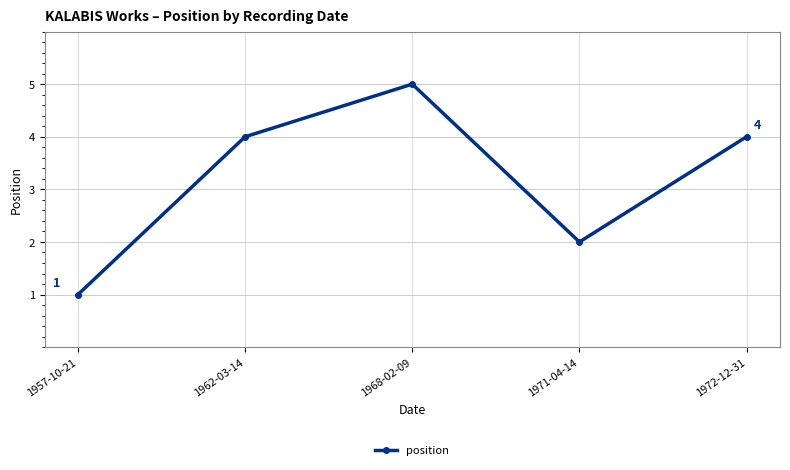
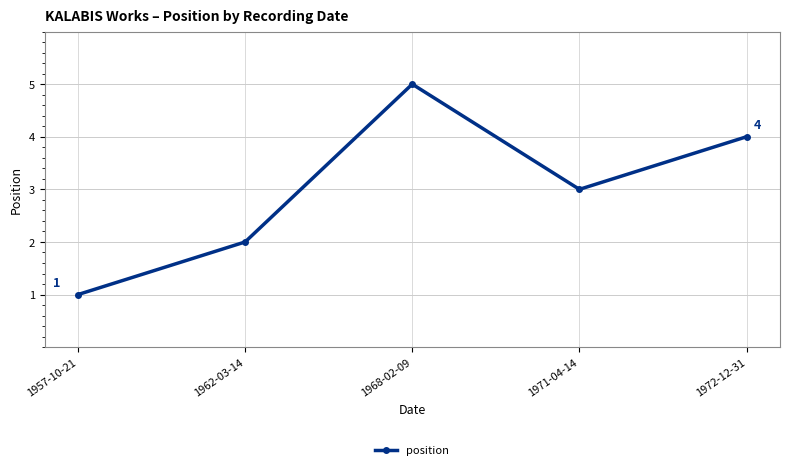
1962-03-14: 4 -> 2
1971-04-14: 2 -> 3
